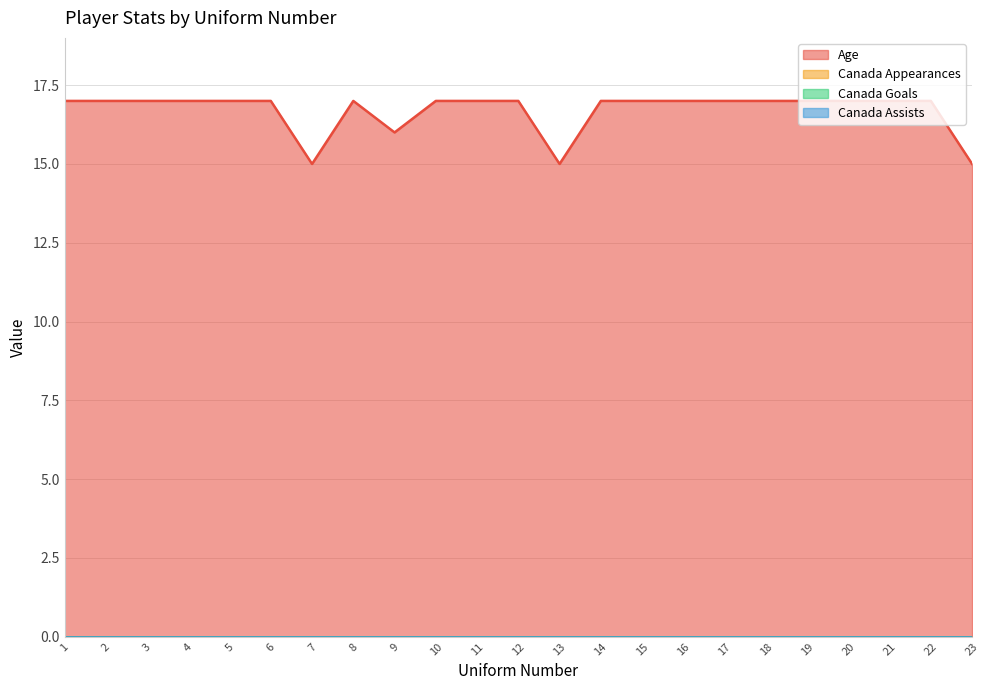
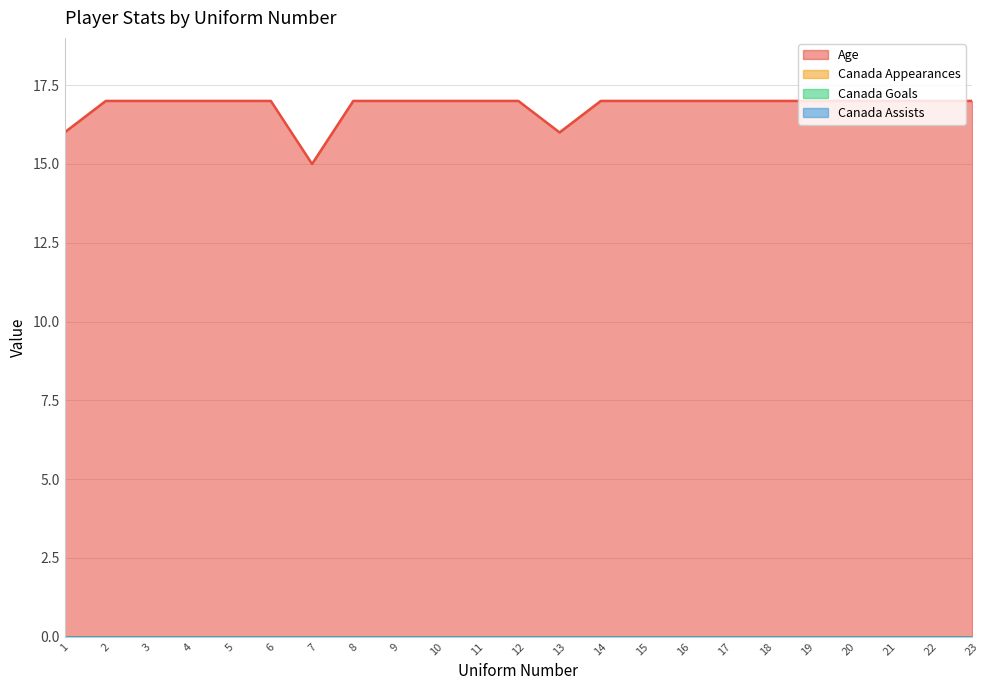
Age, 1: 17 -> 16
Age, 9: 16 -> 17
Age, 13: 15 -> 16
Age, 23: 15 -> 17
